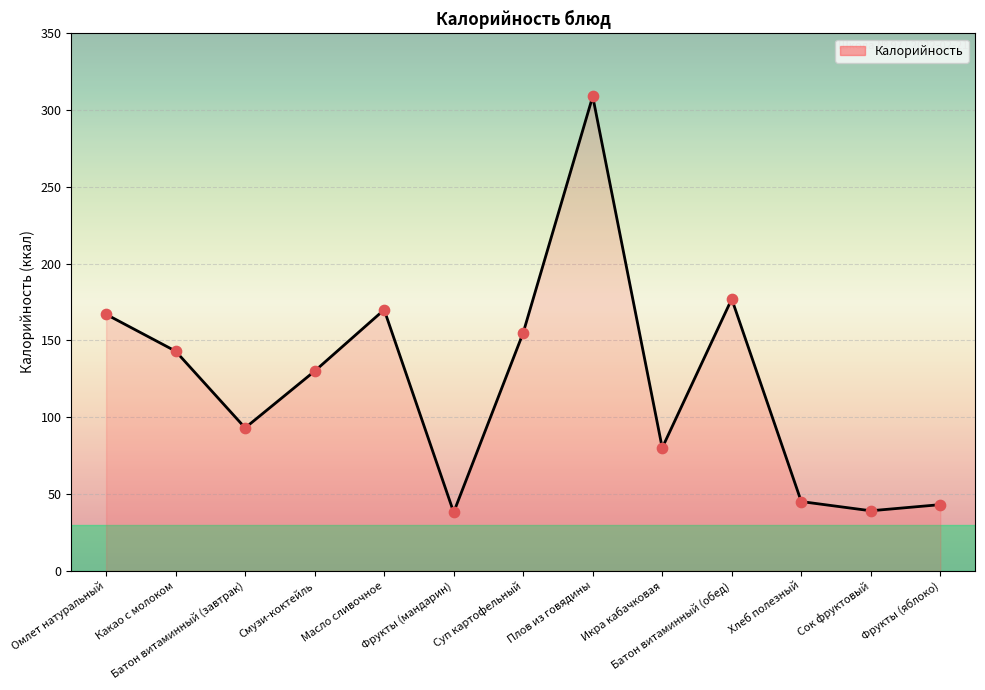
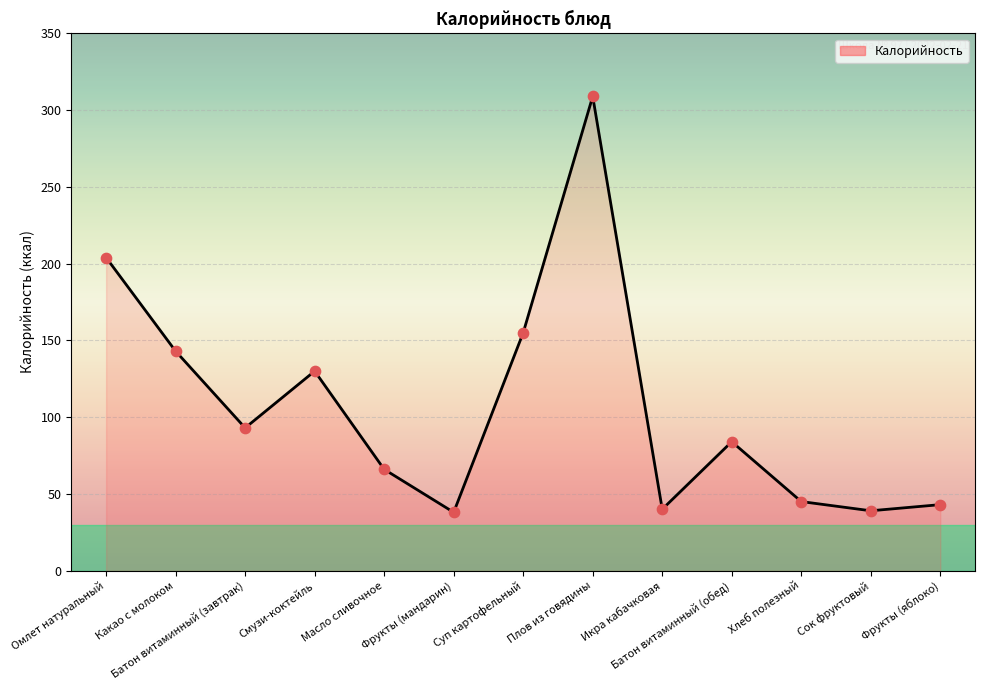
Омлет натуральный: 167 -> 204
Масло сливочное: 170 -> 66
Икра кабачковая: 80 -> 40
Батон витаминный (обед): 177 -> 84
